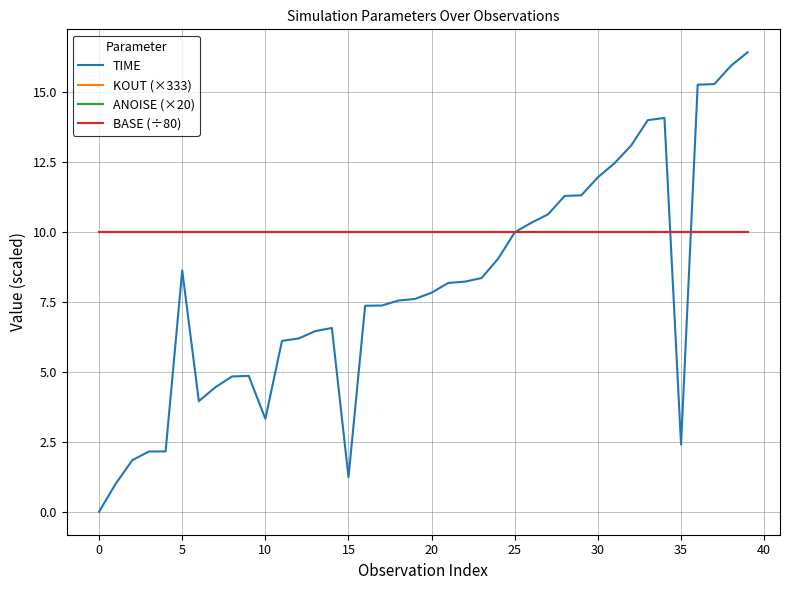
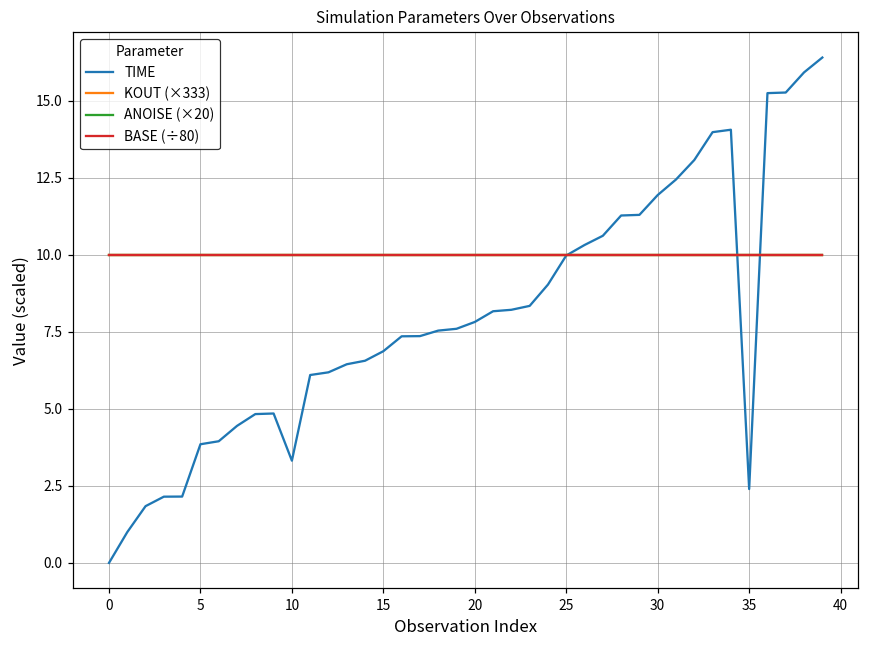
TIME, 5: 8.6 -> 3.9
TIME, 15: 1.2 -> 6.9
